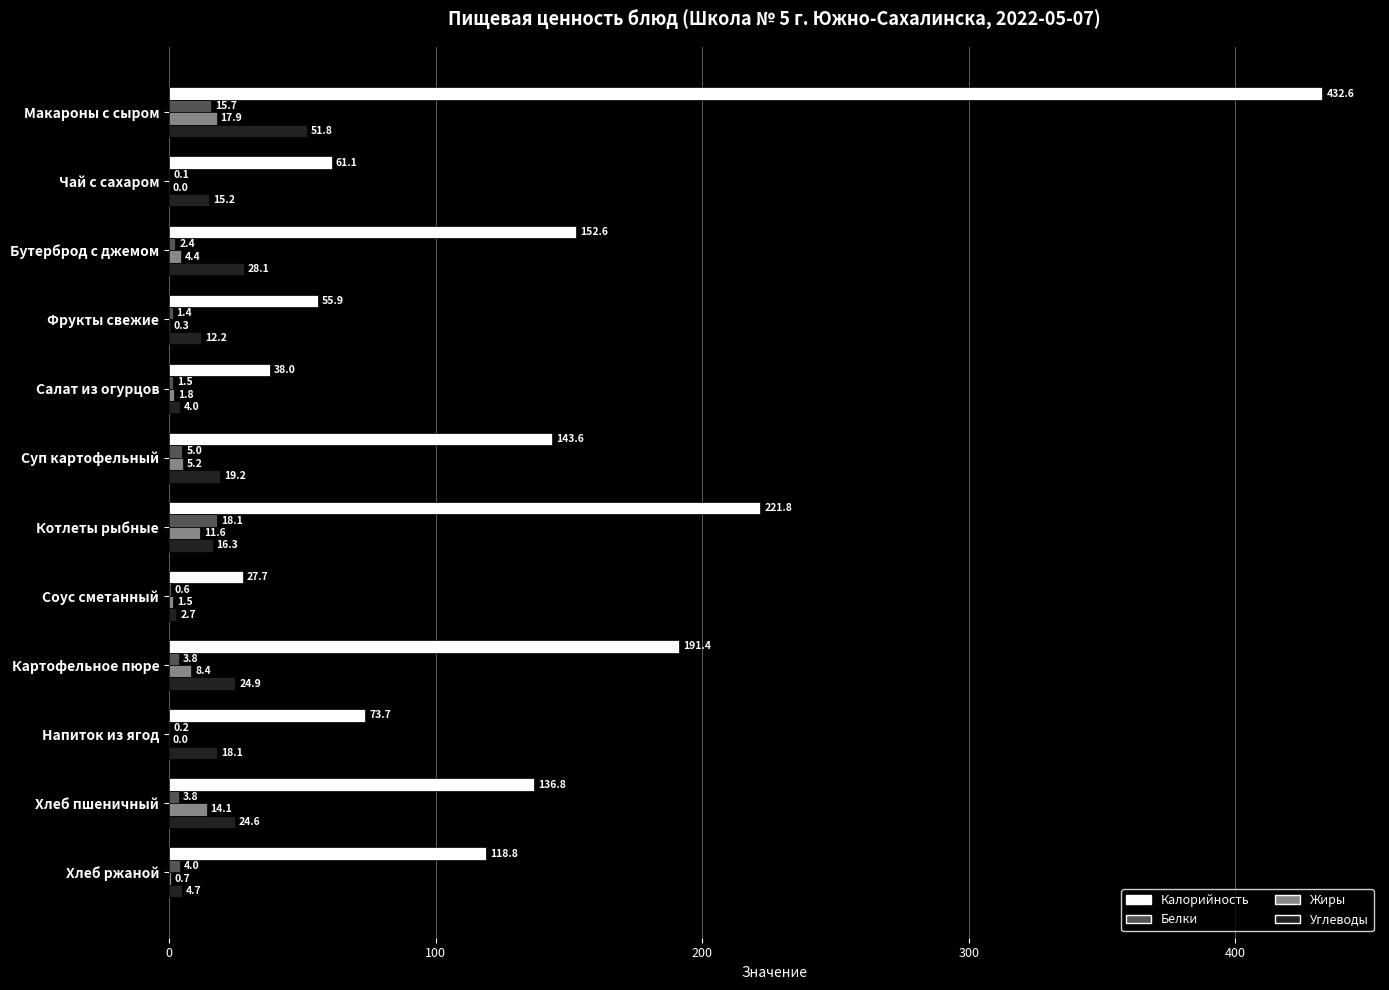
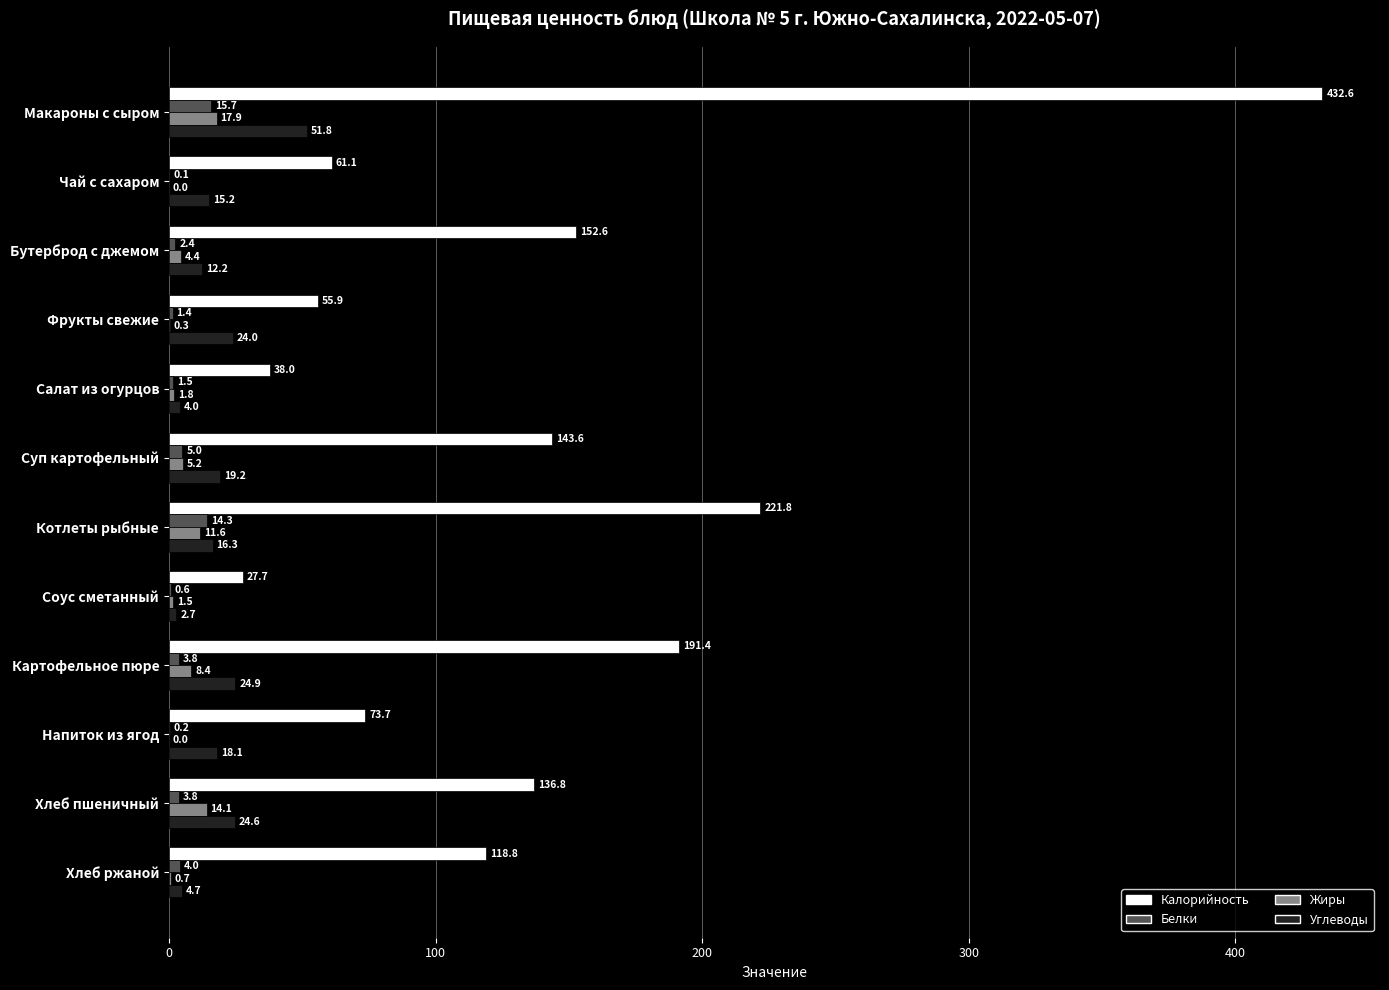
Углеводы, Бутерброд с джемом: 28.1 -> 12.2
Углеводы, Фрукты свежие: 12.2 -> 24.0
Белки, Котлеты рыбные: 18.1 -> 14.3
